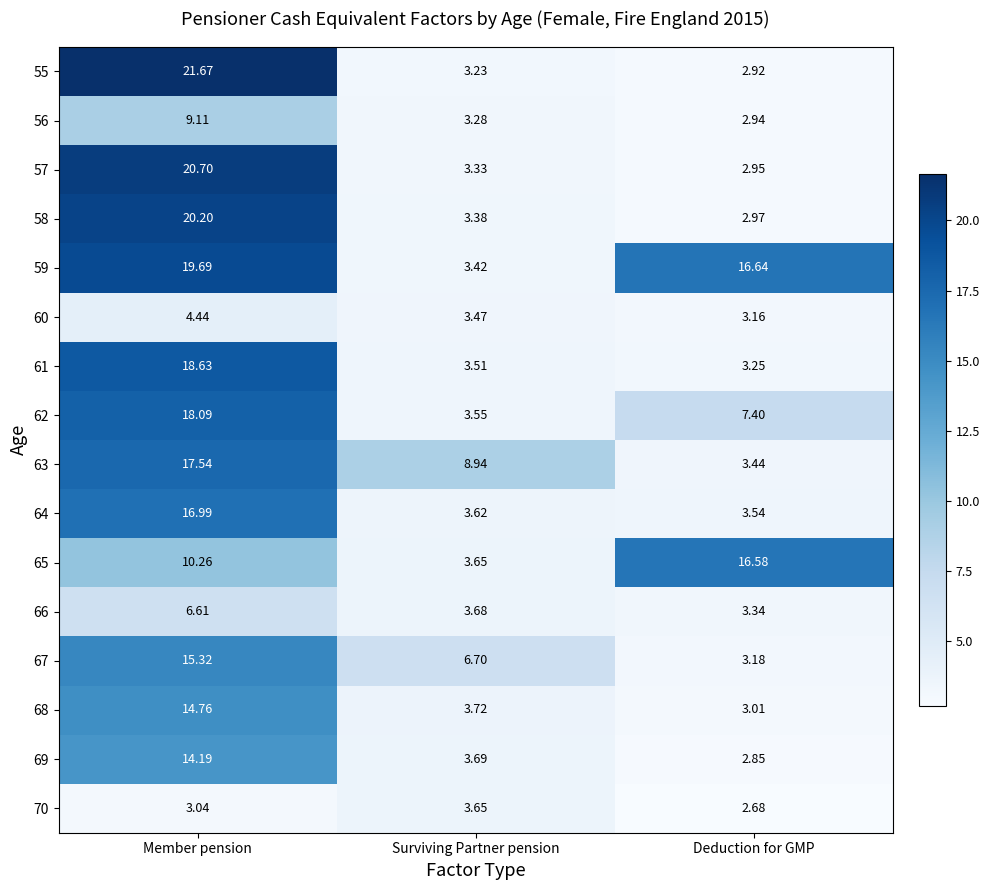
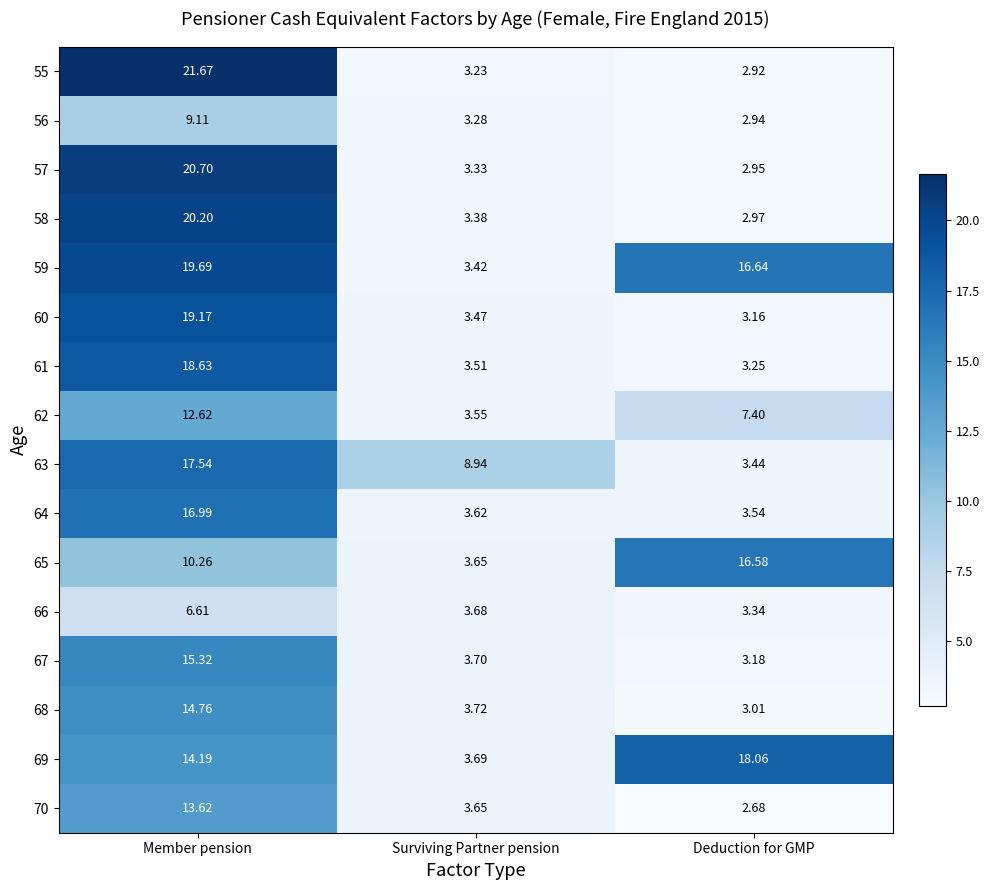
60, Member pension: 4.44 -> 19.17
62, Member pension: 18.09 -> 12.62
67, Surviving Partner pension: 6.70 -> 3.70
69, Deduction for GMP: 2.85 -> 18.06
70, Member pension: 3.04 -> 13.62
